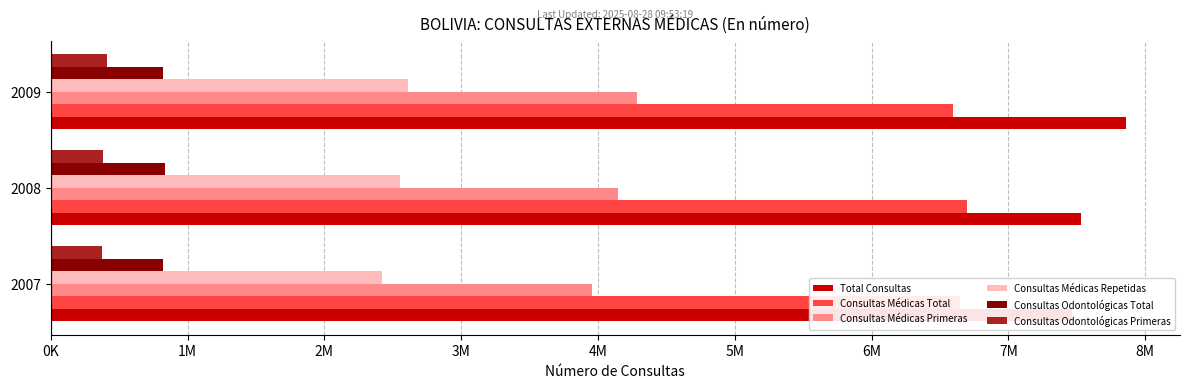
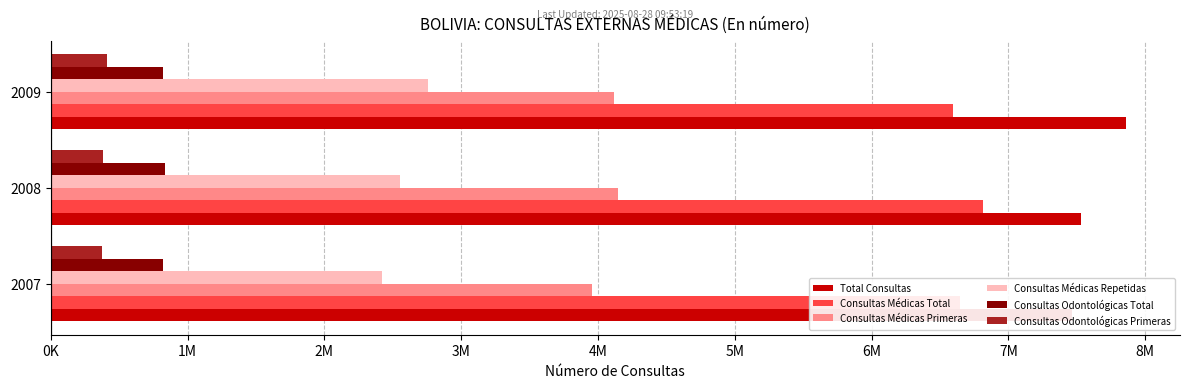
Consultas Médicas Repetidas, 2009: 2610000 -> 2760000
Consultas Médicas Primeras, 2009: 4280000 -> 4110000
Consultas Médicas Total, 2008: 6700000 -> 6820000
